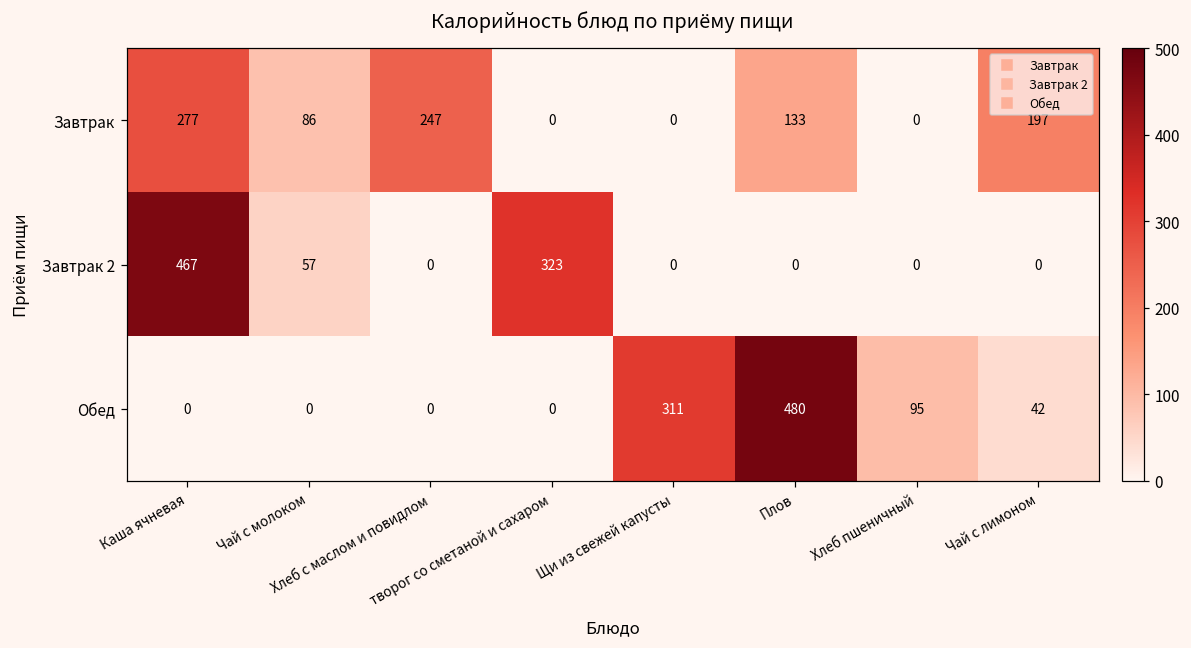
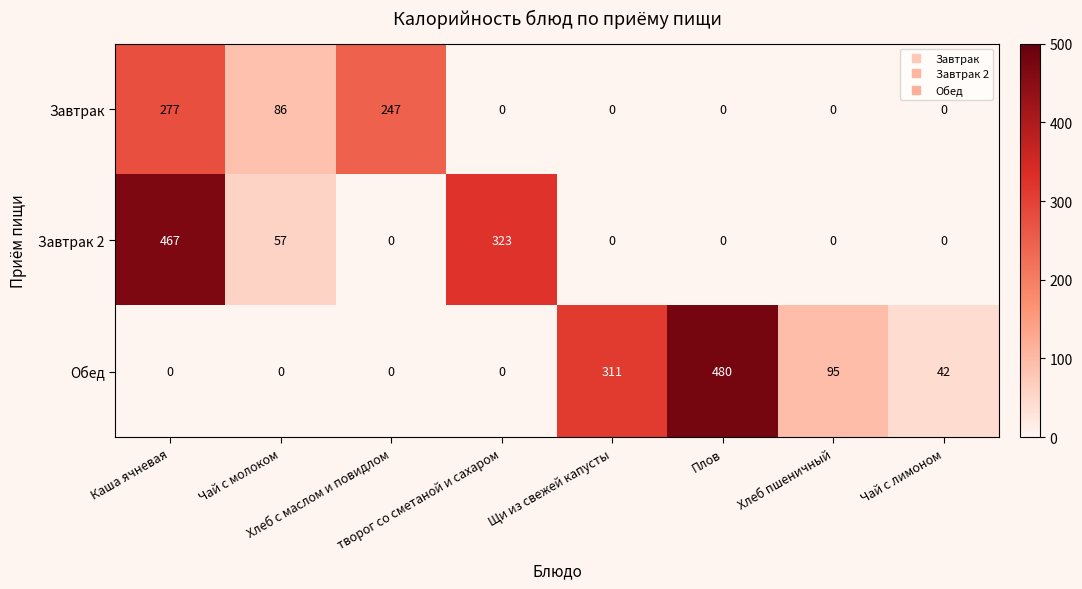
Завтрак, Плов: 133 -> 0
Завтрак, Чай с лимоном: 197 -> 0
